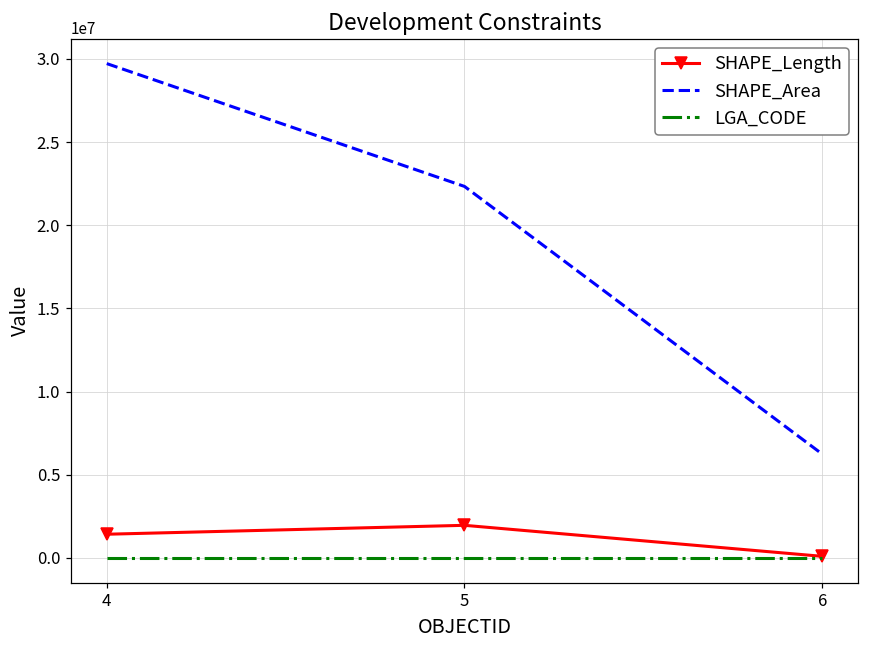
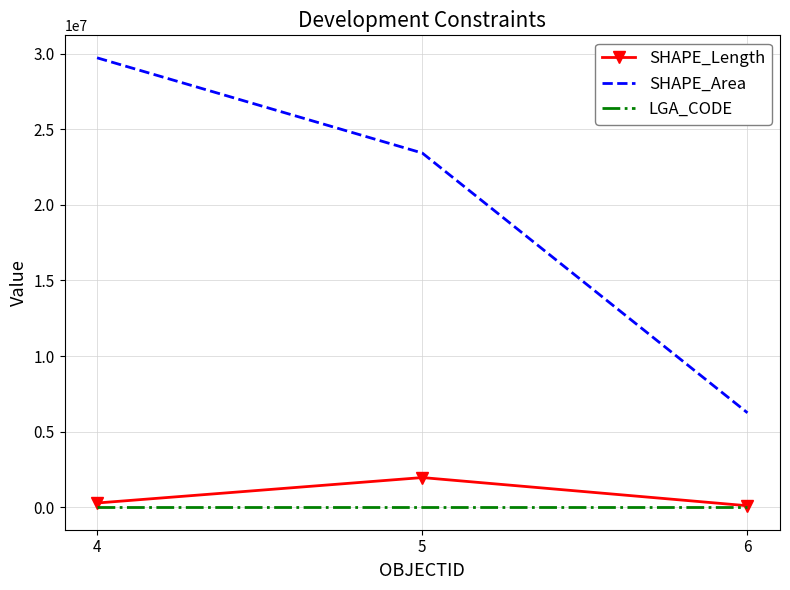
SHAPE_Length, 4: 1400000 -> 300000
SHAPE_Area, 5: 22300000 -> 23400000
